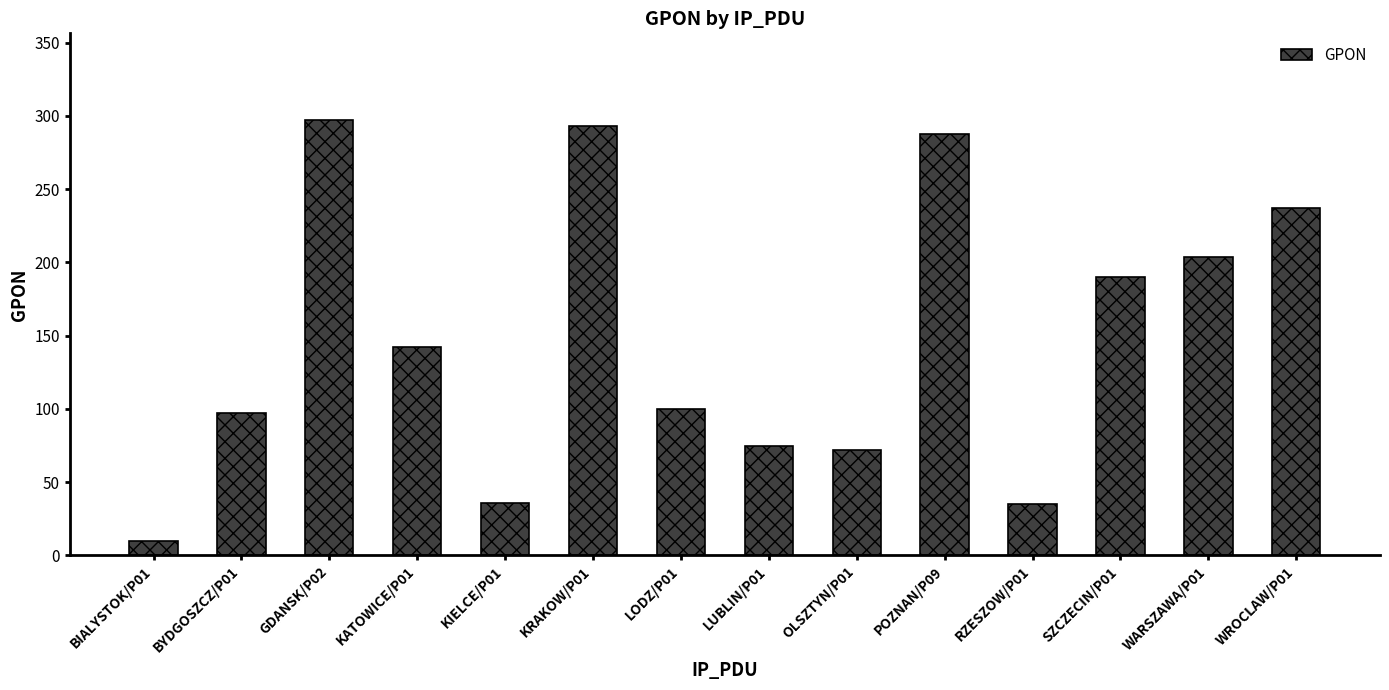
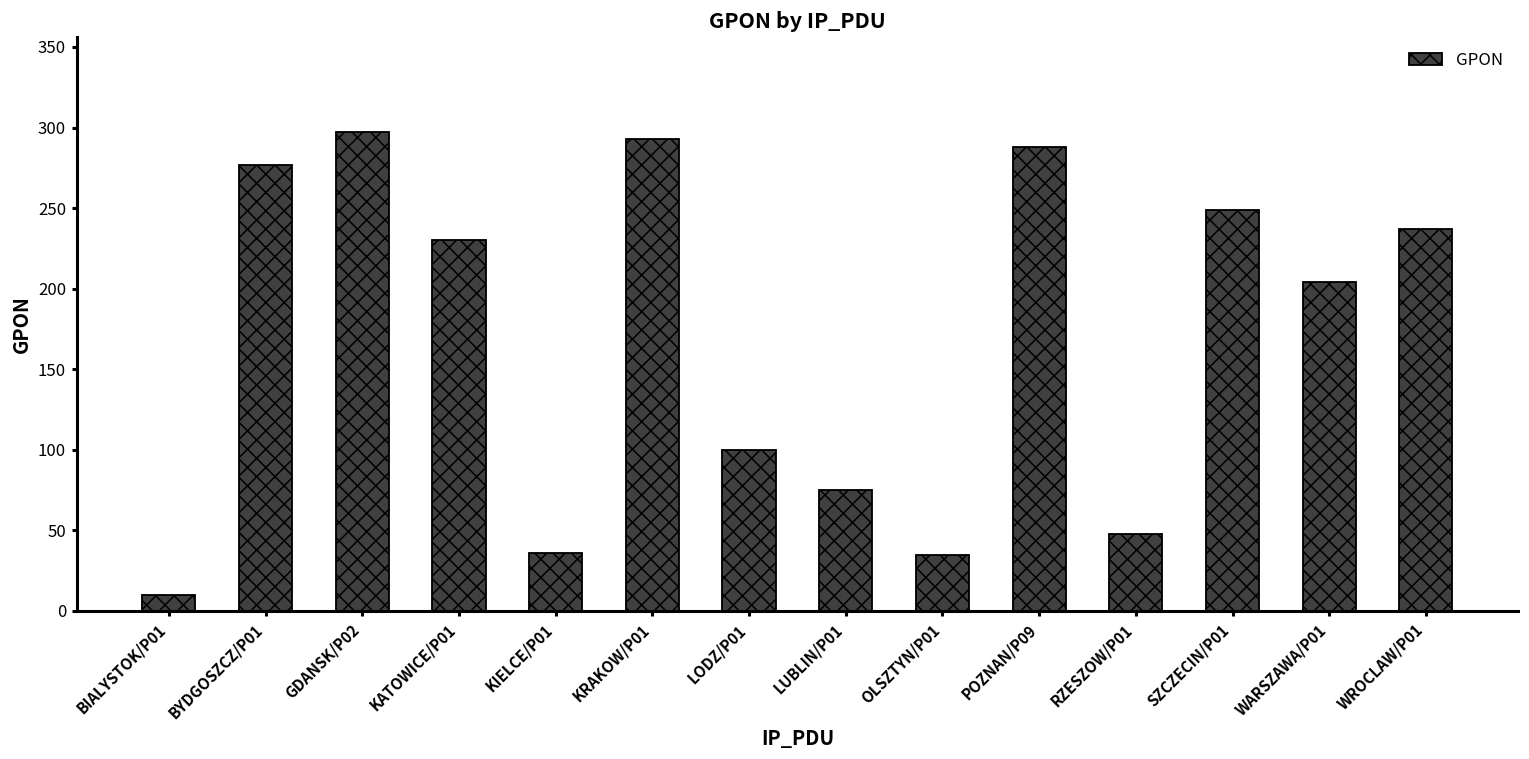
BYDGOSZCZ/P01: 97 -> 277
KATOWICE/P01: 142 -> 230
OLSZTYN/P01: 72 -> 35
RZESZOW/P01: 35 -> 48
SZCZECIN/P01: 190 -> 249
